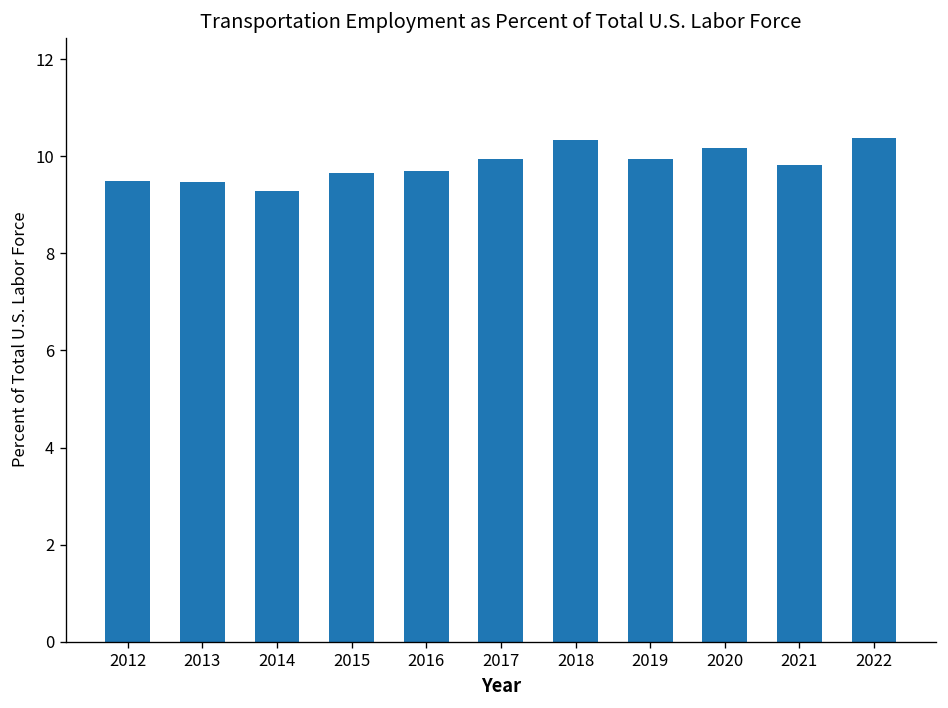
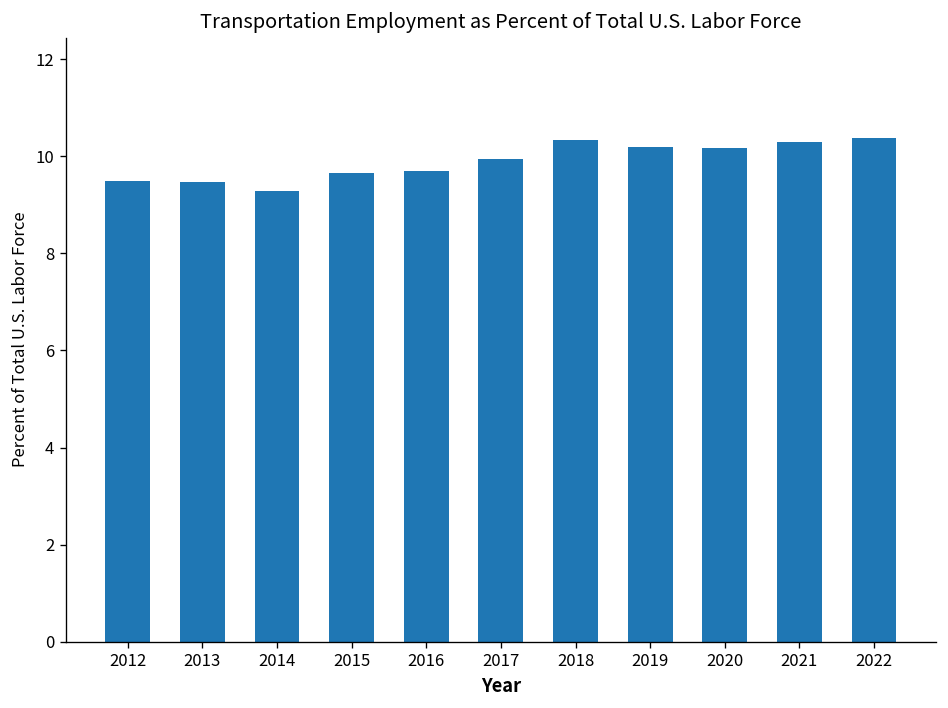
2019: 9.9 -> 10.2
2021: 9.8 -> 10.3
